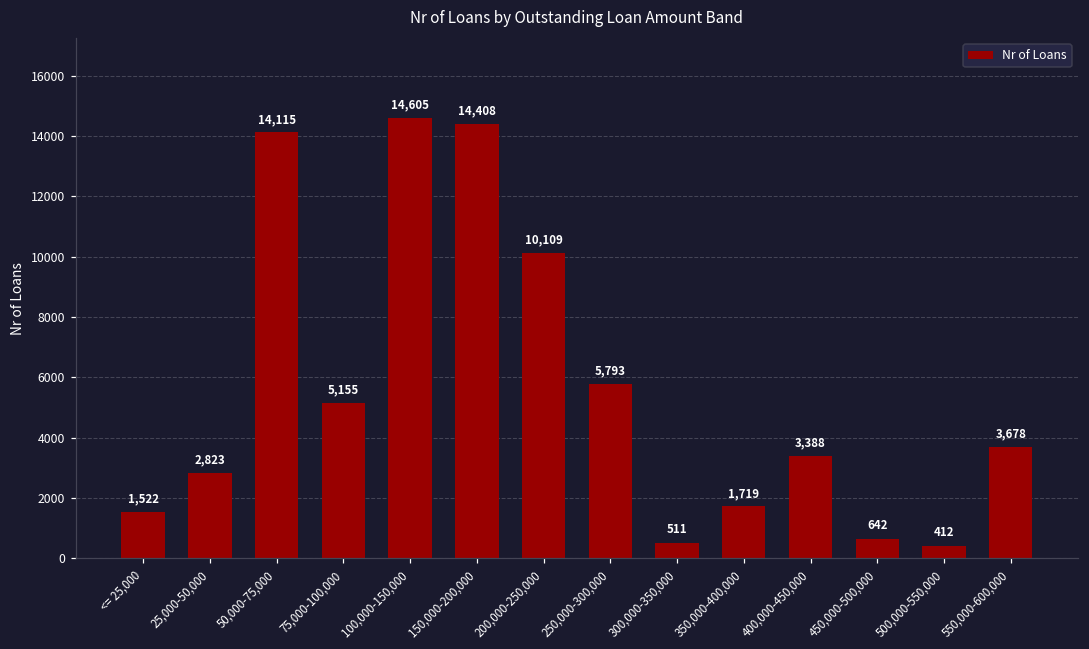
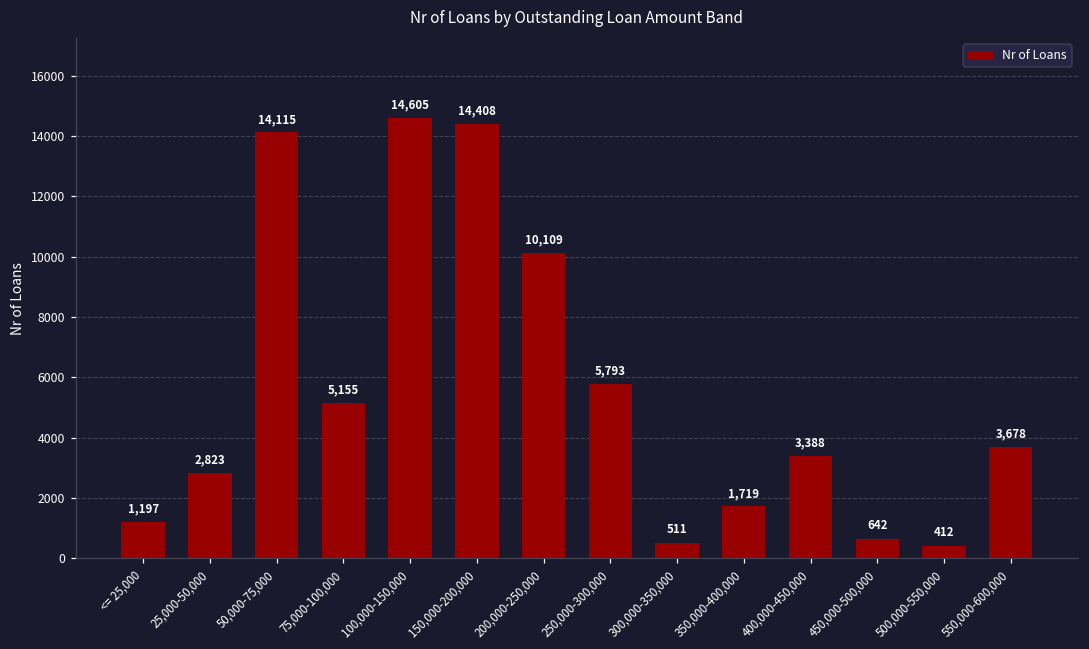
<= 25,000: 1,522 -> 1,197
